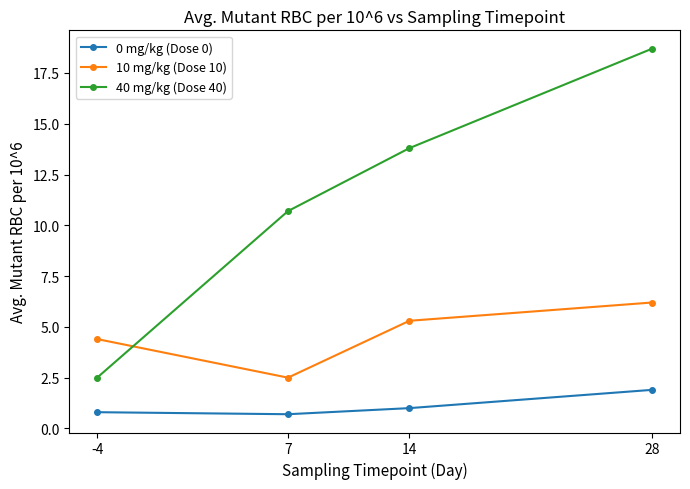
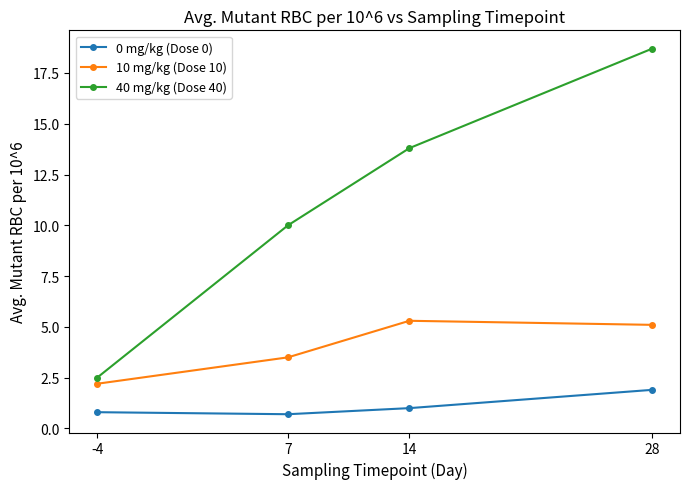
10 mg/kg (Dose 10), -4: 4.4 -> 2.2
10 mg/kg (Dose 10), 7: 2.5 -> 3.5
40 mg/kg (Dose 40), 7: 10.7 -> 10.0
10 mg/kg (Dose 10), 28: 6.2 -> 5.1
